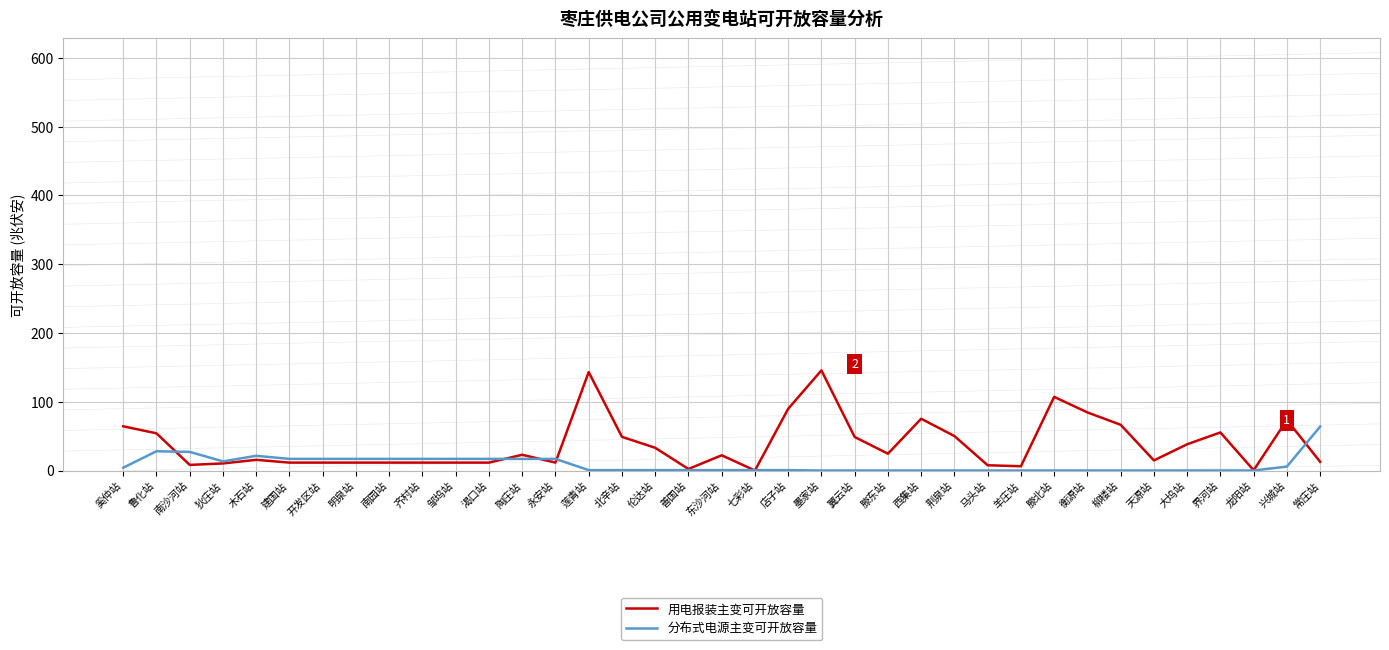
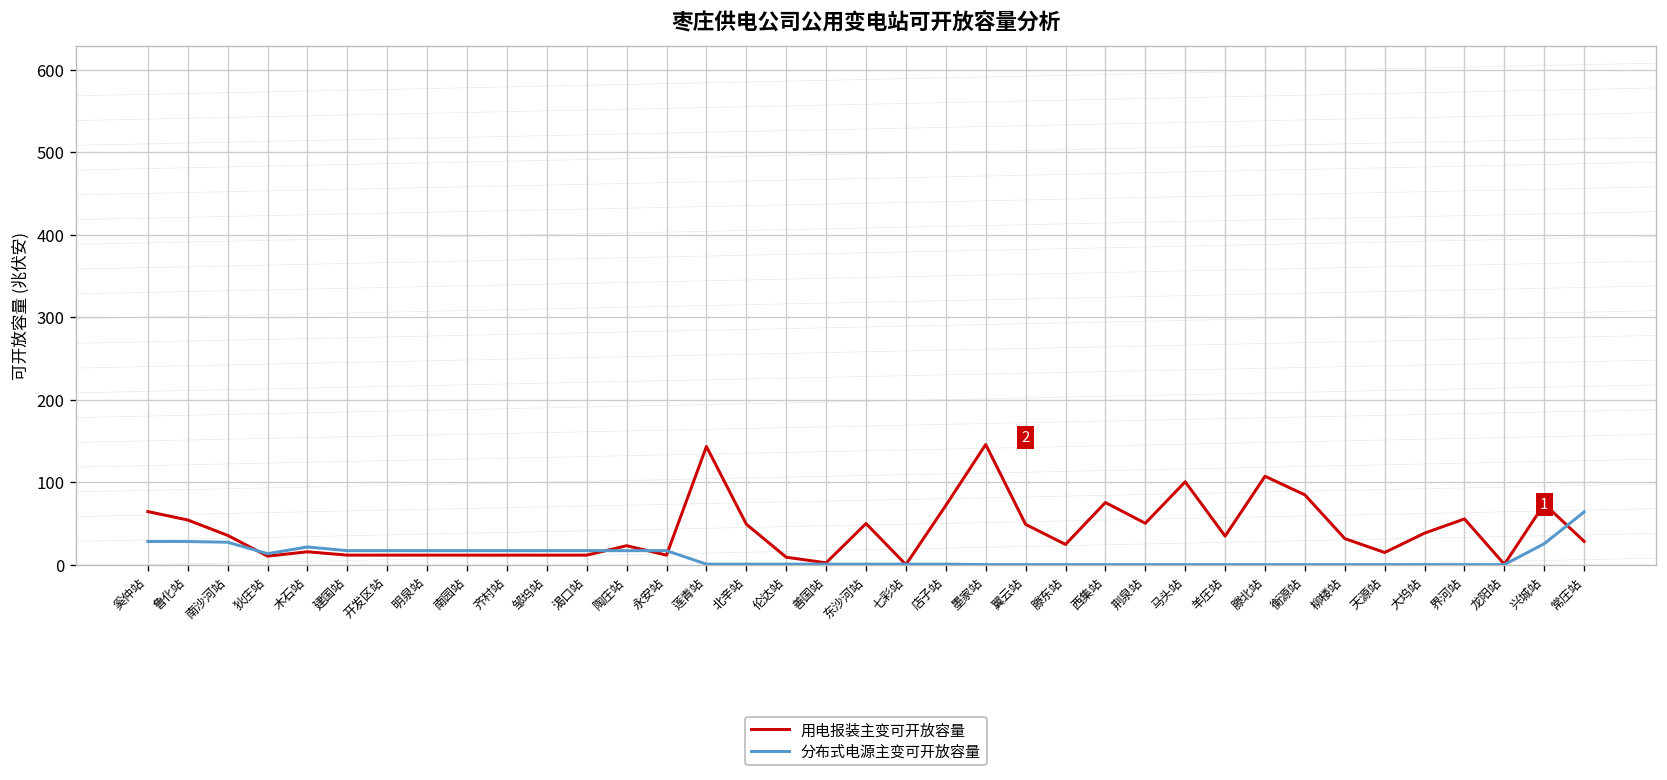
分布式电源主变可开放容量, 奚仲站: 0 -> 30
用电报装主变可开放容量, 南沙河站: 10 -> 40
用电报装主变可开放容量, 伦达站: 30 -> 10
用电报装主变可开放容量, 东沙河站: 20 -> 50
用电报装主变可开放容量, 店子站: 90 -> 70
用电报装主变可开放容量, 马头站: 10 -> 100
用电报装主变可开放容量, 羊庄站: 10 -> 30
用电报装主变可开放容量, 柳楼站: 70 -> 30
分布式电源主变可开放容量, 兴城站: 10 -> 30
用电报装主变可开放容量, 常庄站: 10 -> 30
